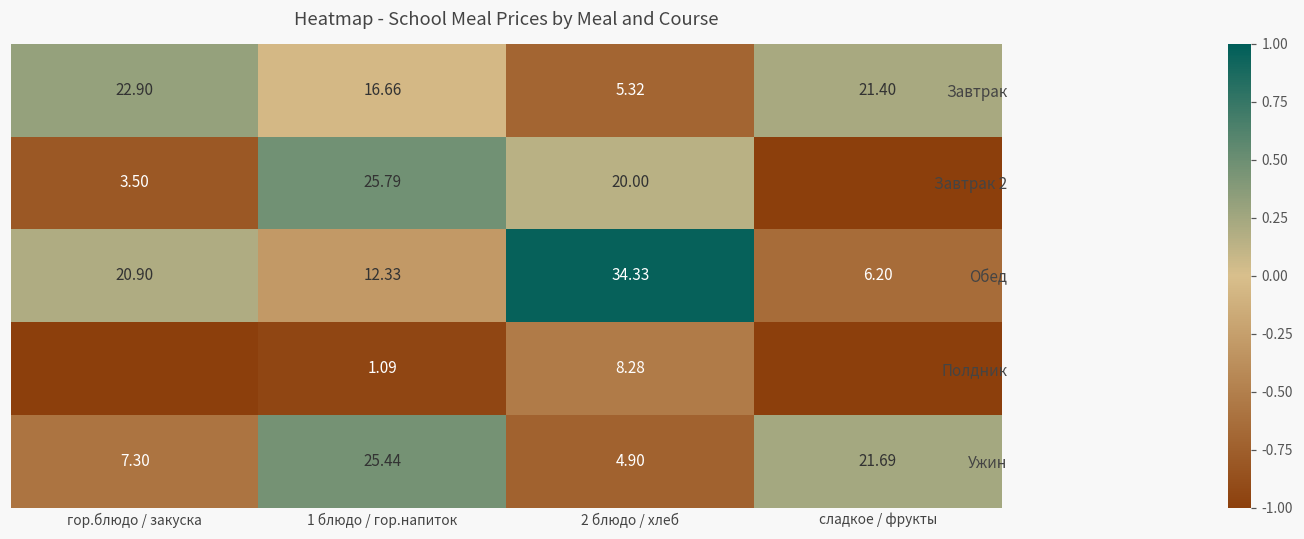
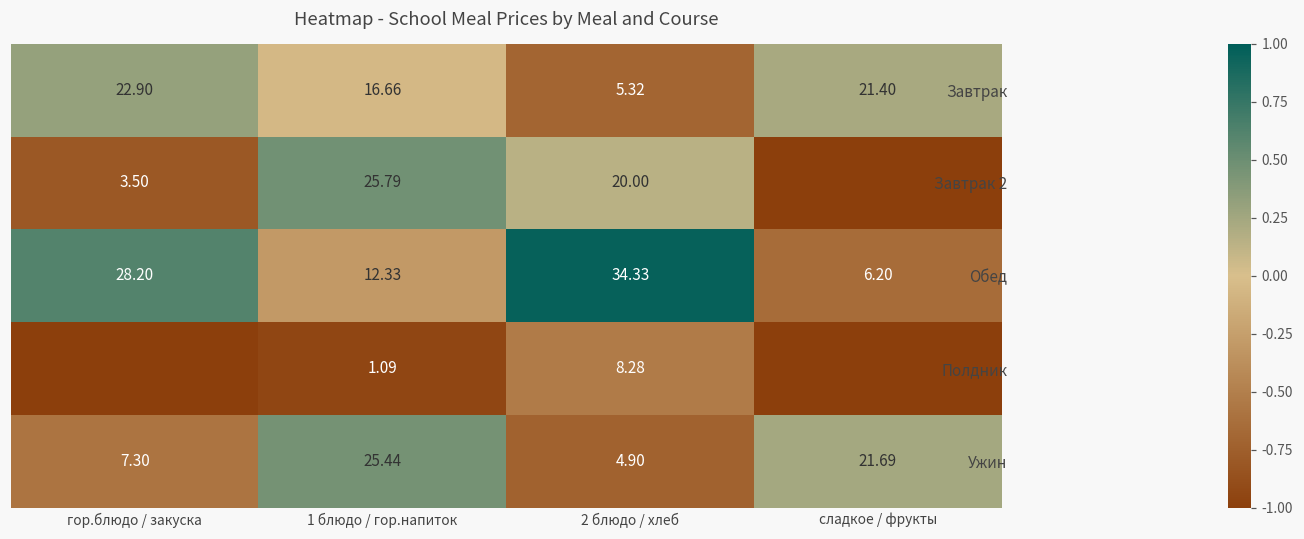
Обед, гор.блюдо / закуска: 20.90 -> 28.20
